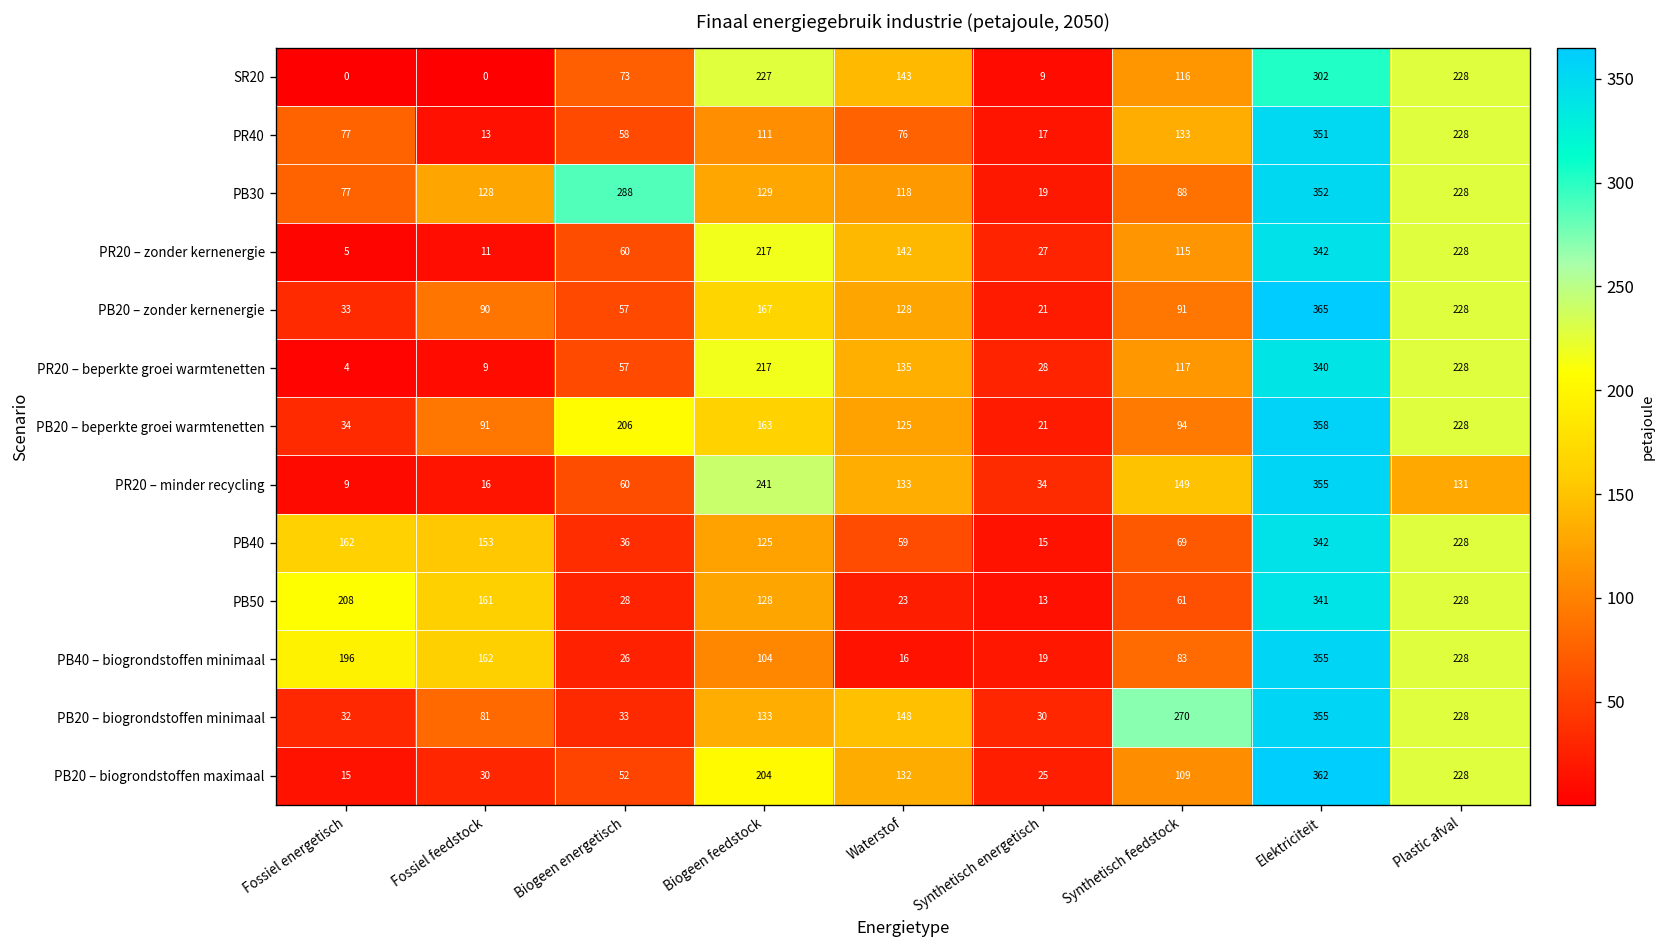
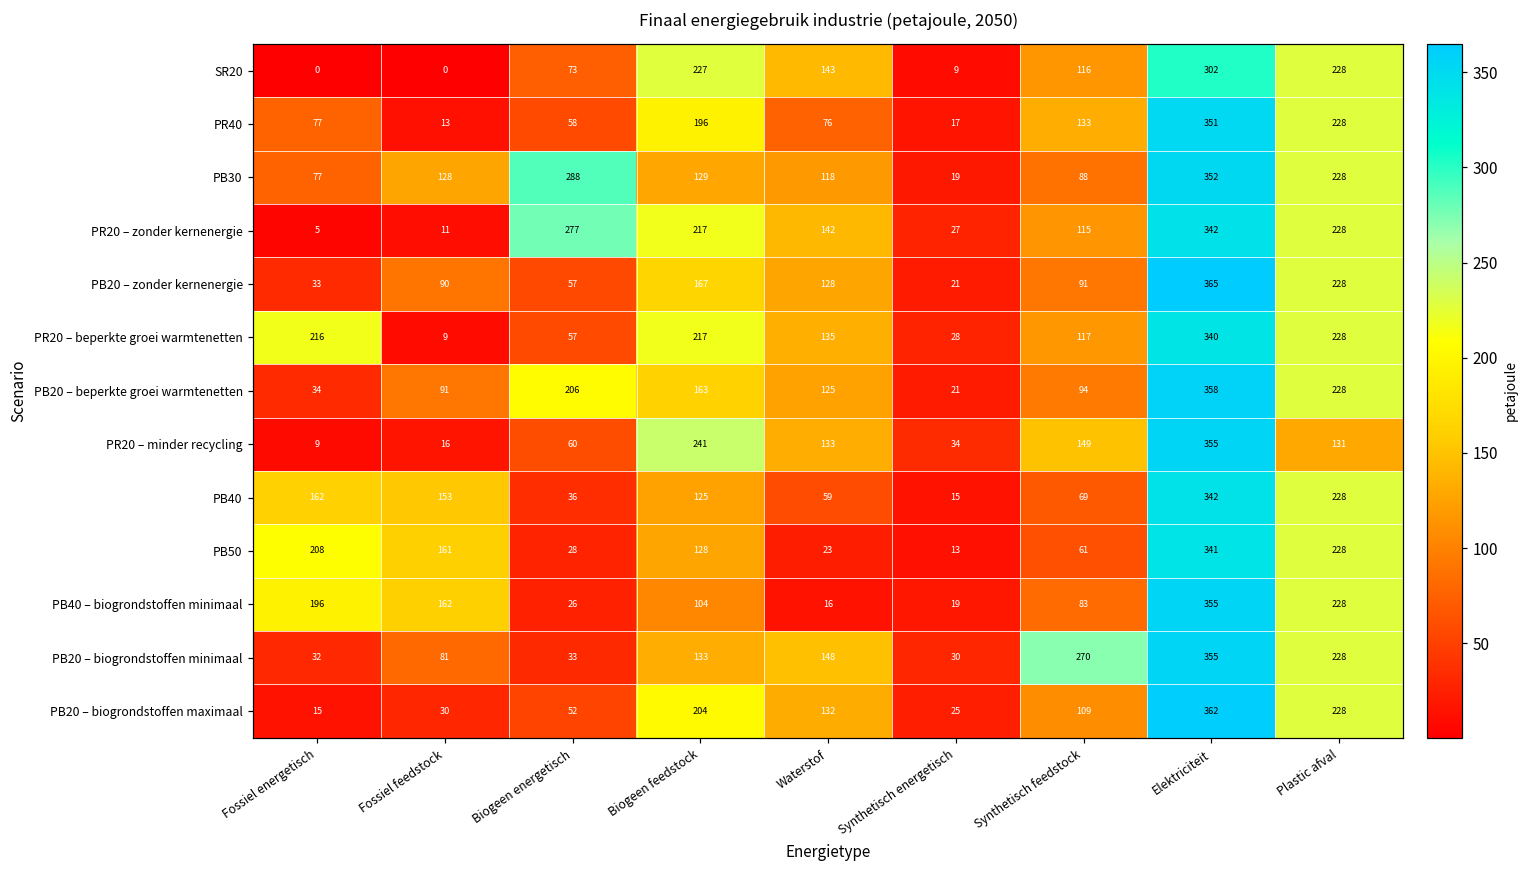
PR40, Biogeen feedstock: 111 -> 196
PR20 – zonder kernenergie, Biogeen energetisch: 60 -> 277
PR20 – beperkte groei warmtenetten, Fossiel energetisch: 4 -> 216
